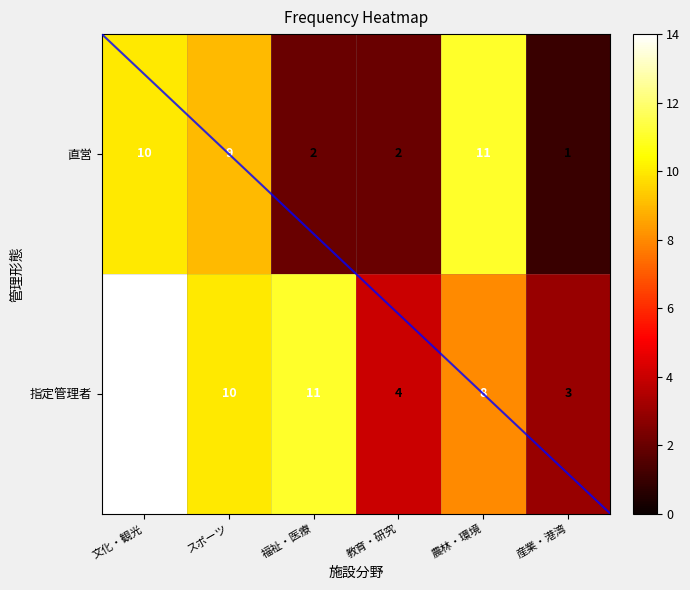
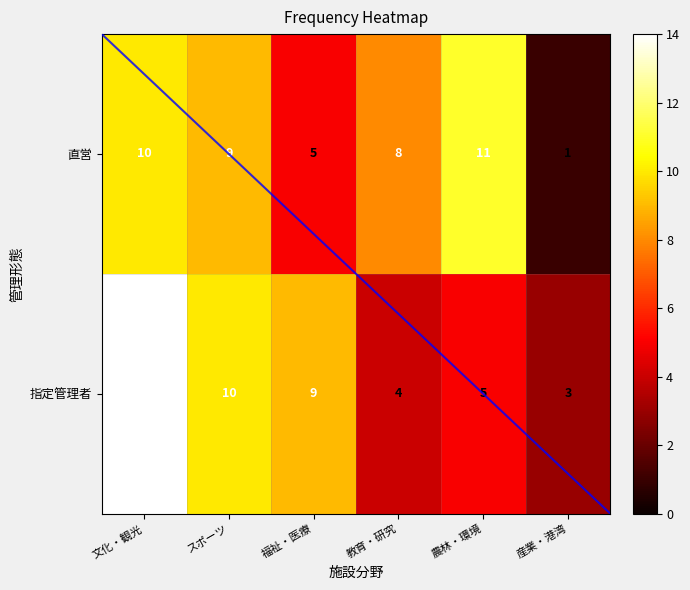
直営, 福祉・医療: 2 -> 5
直営, 教育・研究: 2 -> 8
指定管理者, 福祉・医療: 11 -> 9
指定管理者, 農林・環境: 8 -> 5
